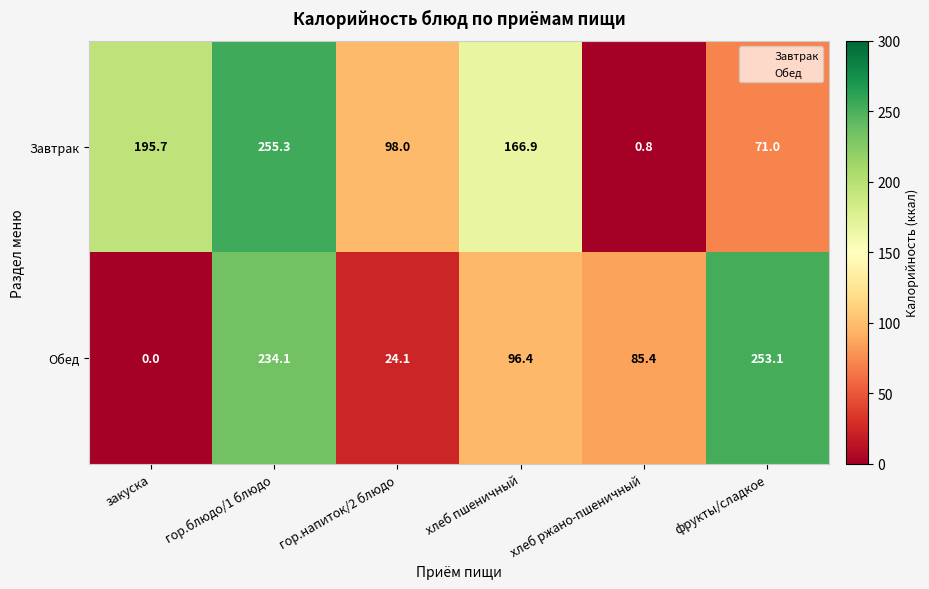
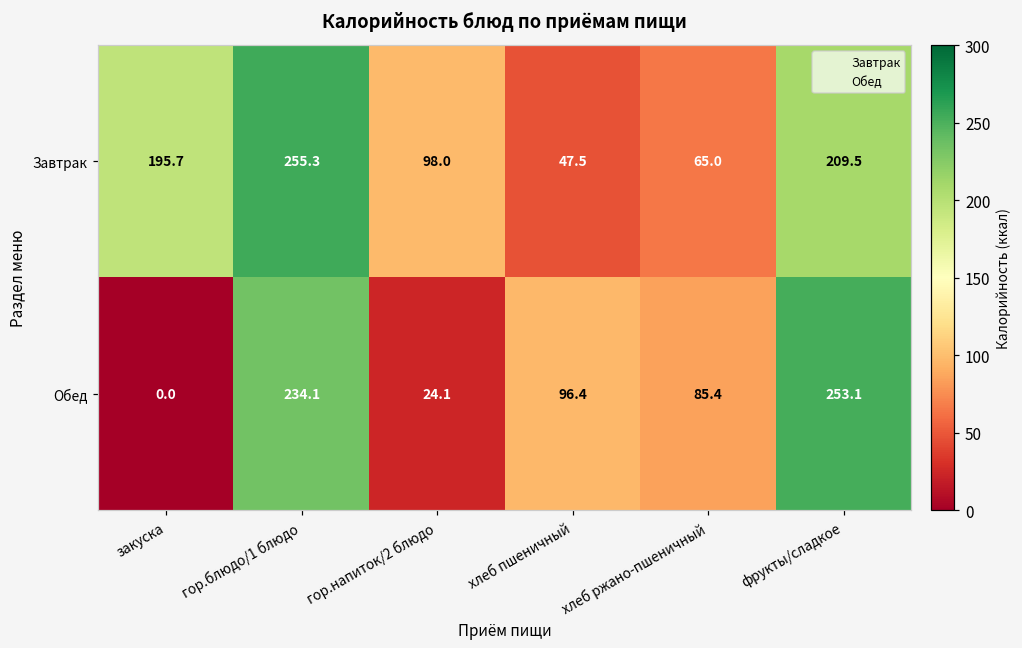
Завтрак, хлеб пшеничный: 166.9 -> 47.5
Завтрак, хлеб ржано-пшеничный: 0.8 -> 65.0
Завтрак, фрукты/сладкое: 71.0 -> 209.5
